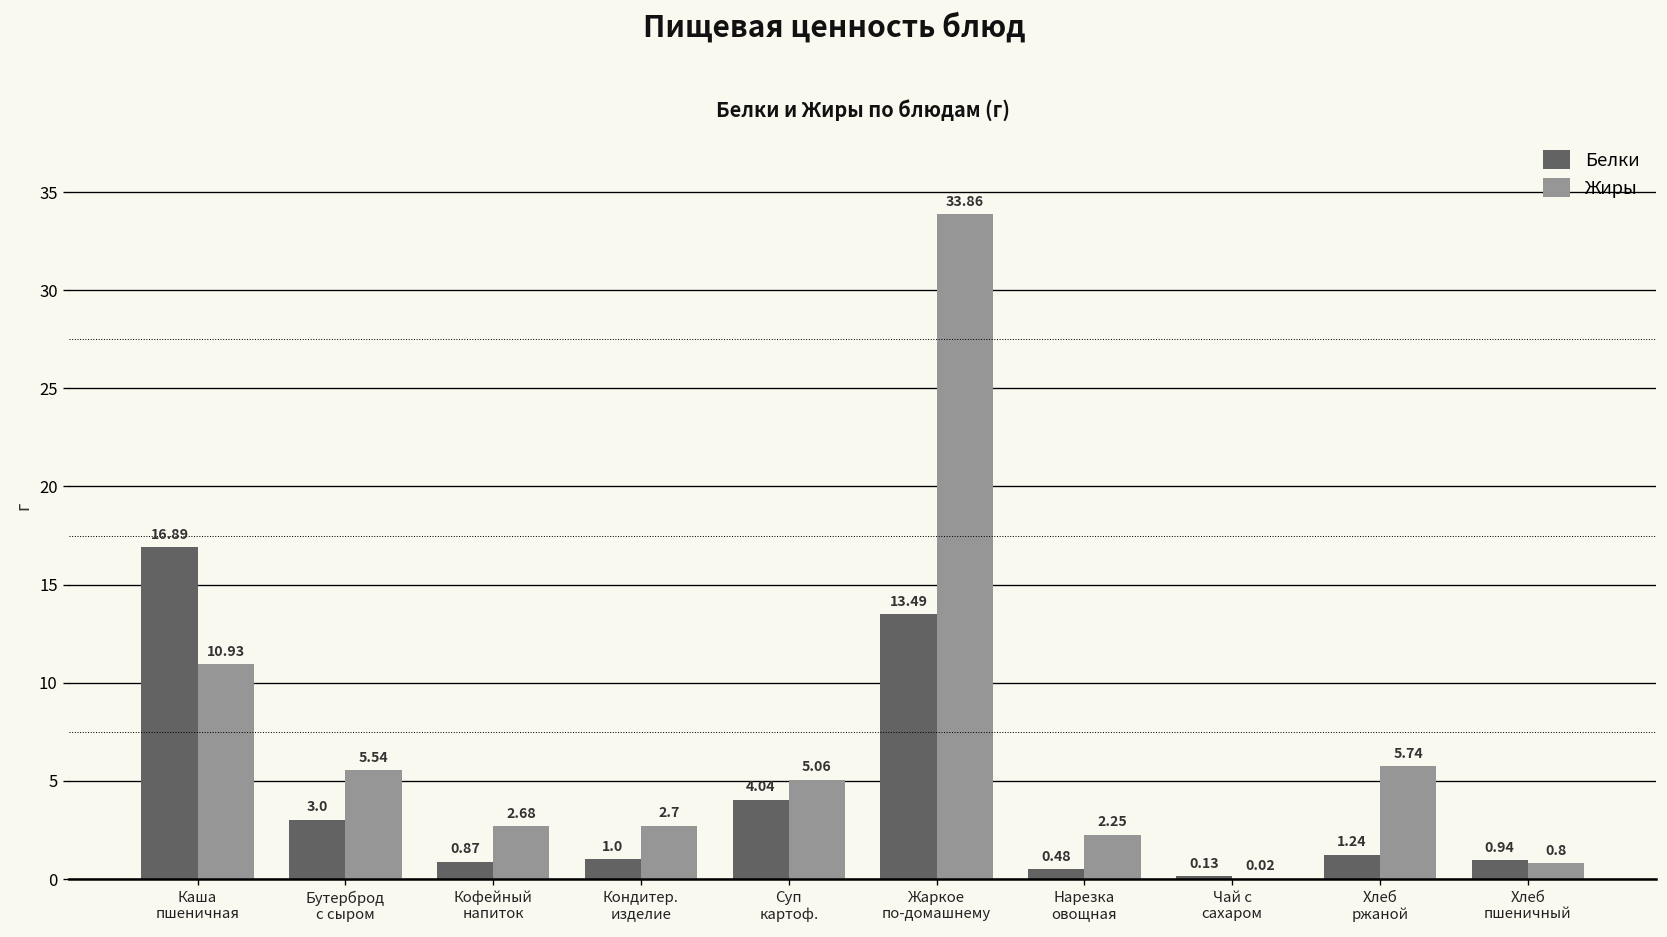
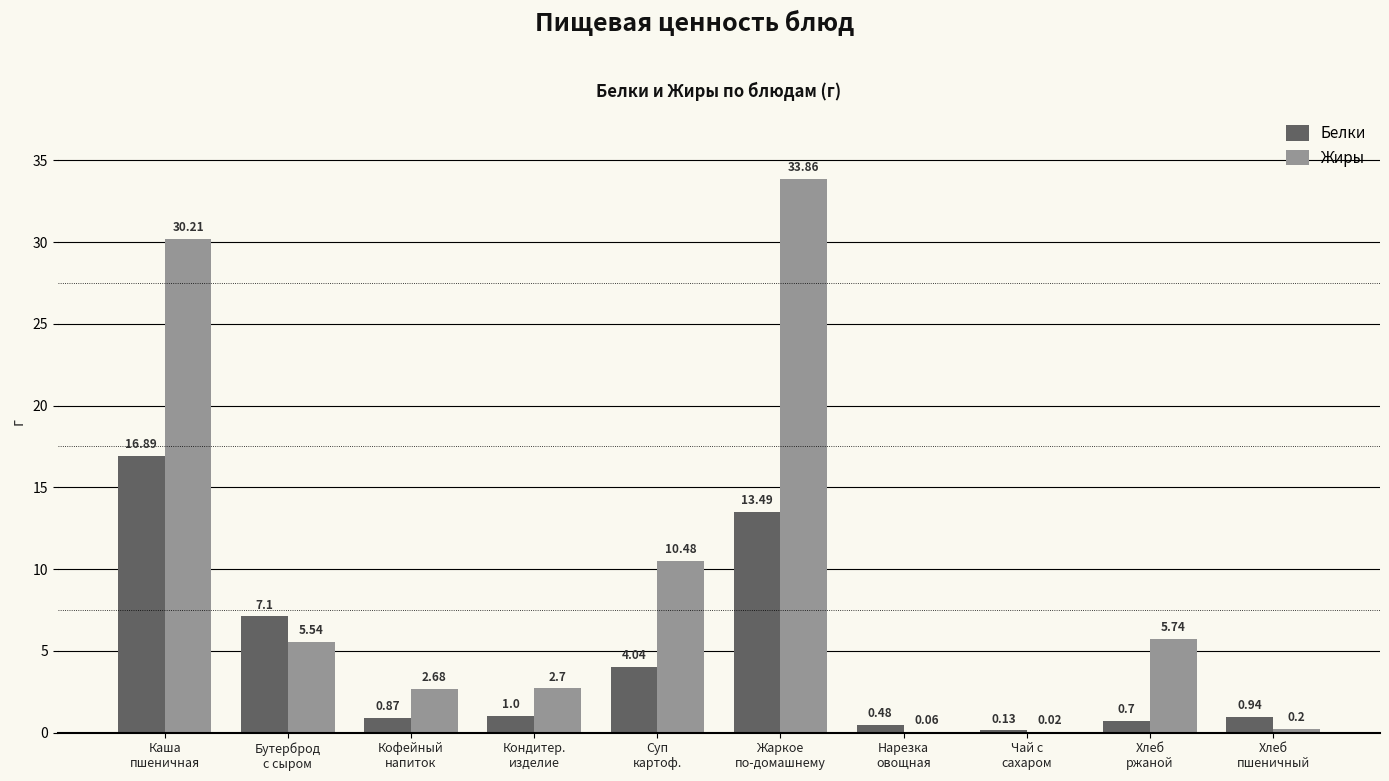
Жиры, Каша пшеничная: 10.93 -> 30.21
Белки, Бутерброд с сыром: 3.0 -> 7.1
Жиры, Суп картоф.: 5.06 -> 10.48
Жиры, Нарезка овощная: 2.25 -> 0.06
Белки, Хлеб ржаной: 1.24 -> 0.7
Жиры, Хлеб пшеничный: 0.8 -> 0.2
